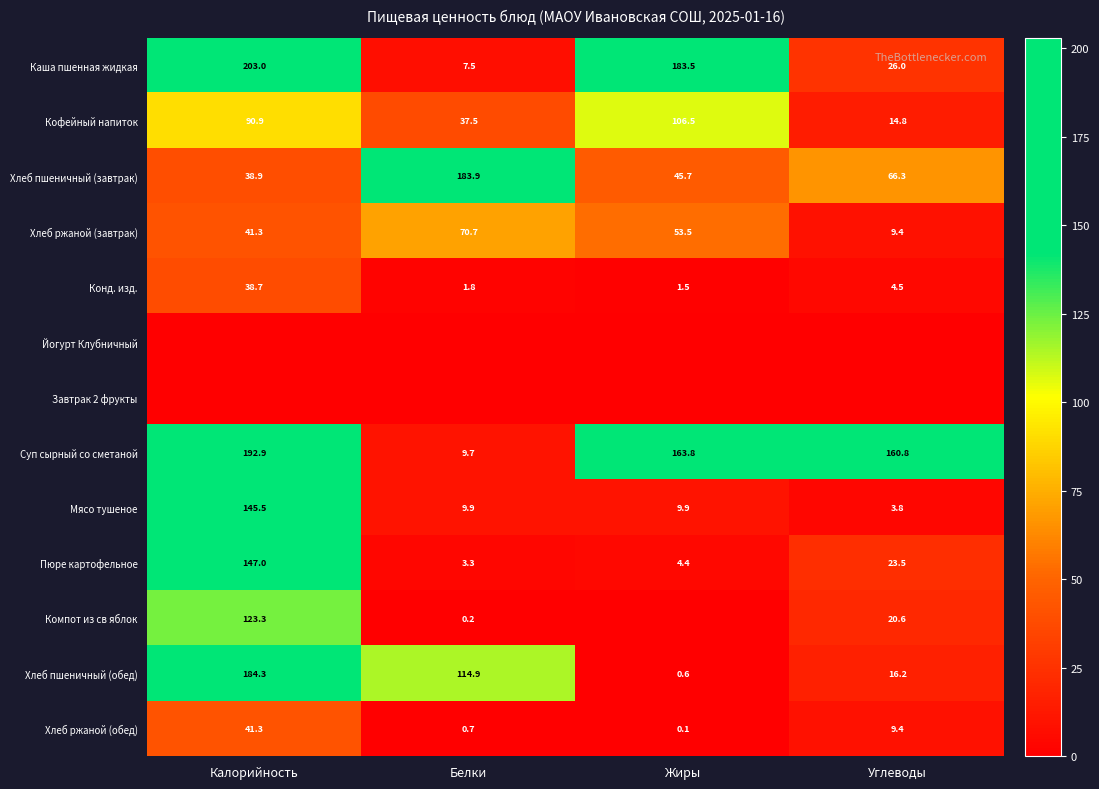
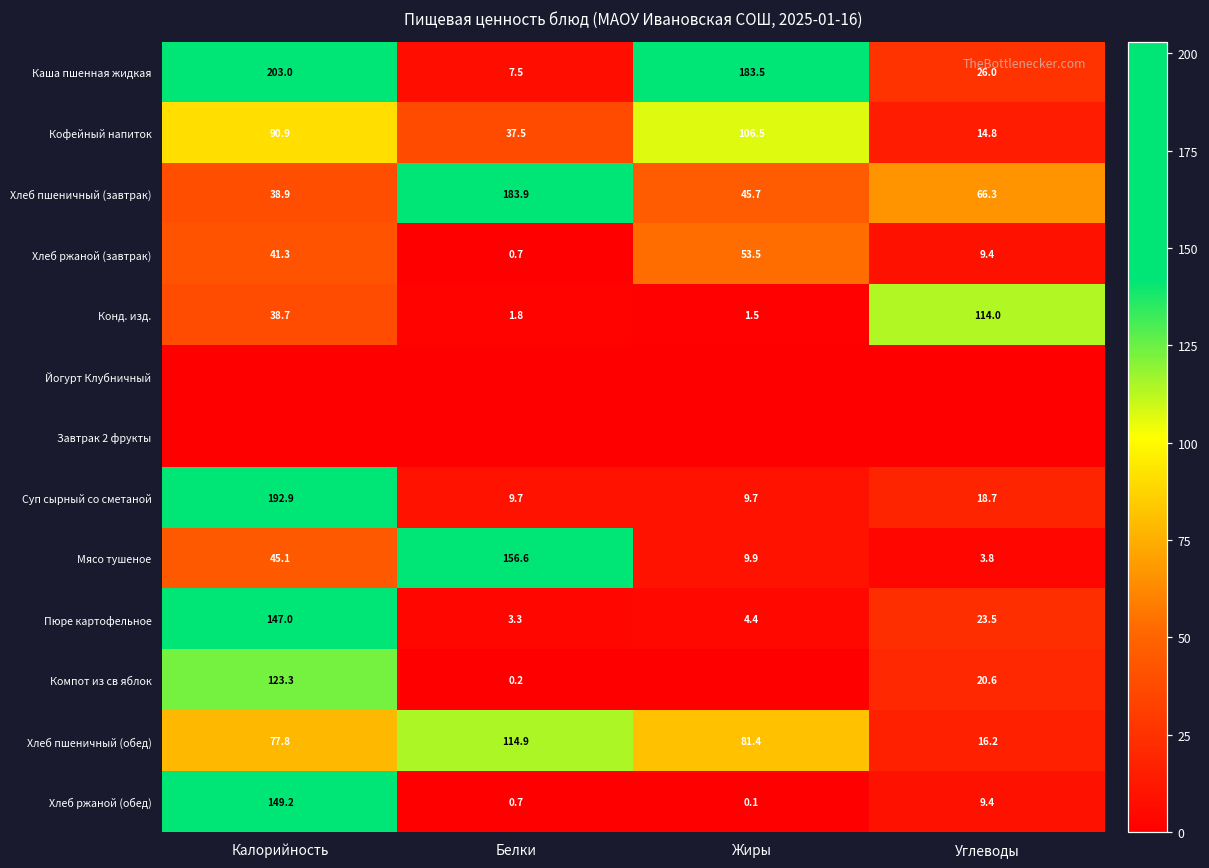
Хлеб ржаной (завтрак), Белки: 70.7 -> 0.7
Конд. изд., Углеводы: 4.5 -> 114.0
Суп сырный со сметаной, Жиры: 163.8 -> 9.7
Суп сырный со сметаной, Углеводы: 160.8 -> 18.7
Мясо тушеное, Калорийность: 145.5 -> 45.1
Мясо тушеное, Белки: 9.9 -> 156.6
Хлеб пшеничный (обед), Калорийность: 184.3 -> 77.8
Хлеб пшеничный (обед), Жиры: 0.6 -> 81.4
Хлеб ржаной (обед), Калорийность: 41.3 -> 149.2
